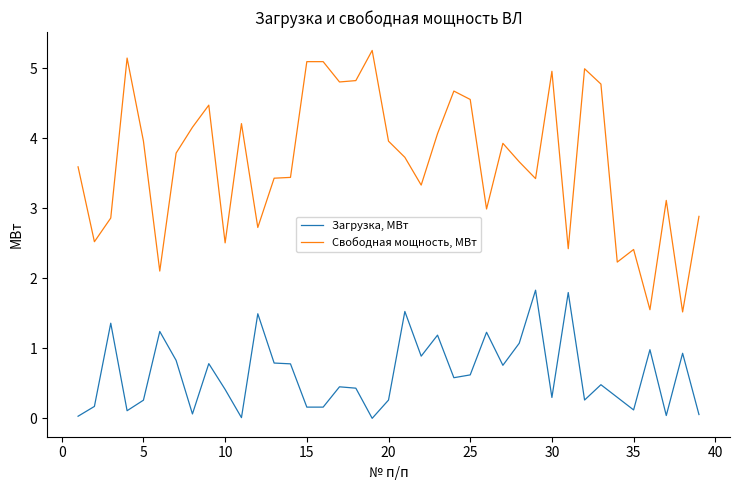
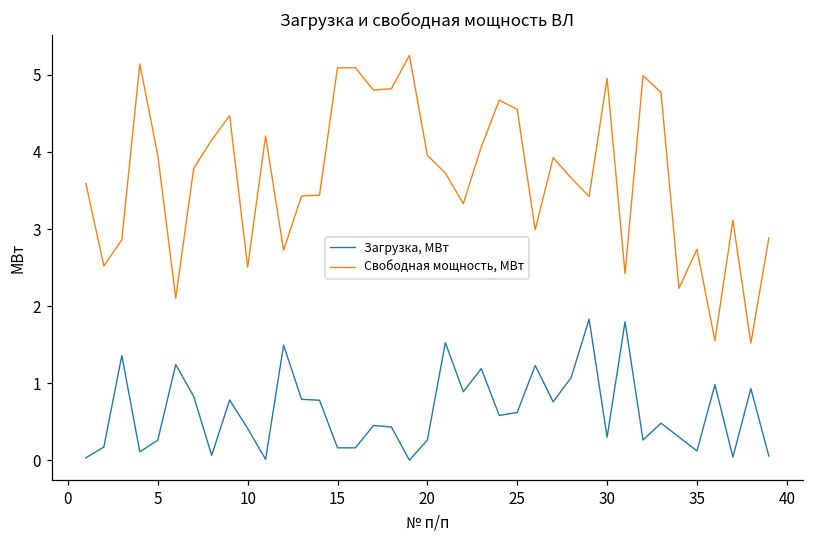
Свободная мощность, МВт, 35: 2.4 -> 2.7
